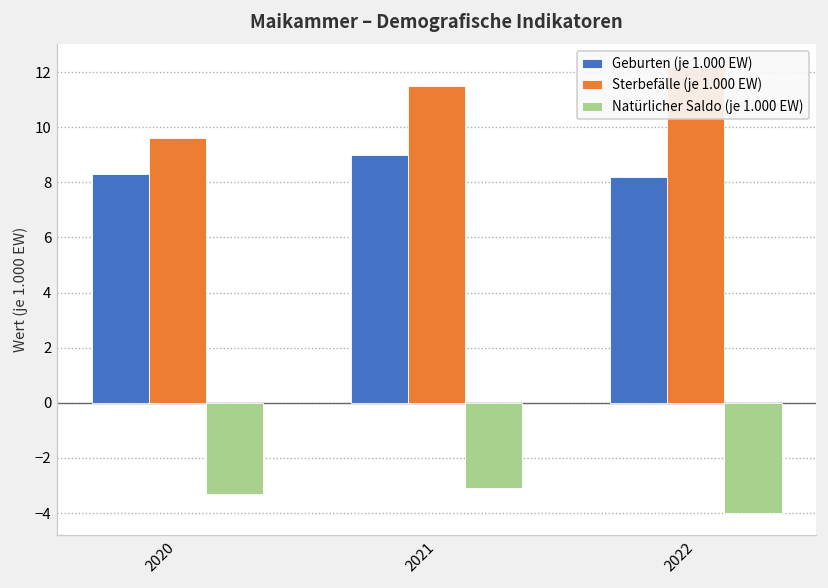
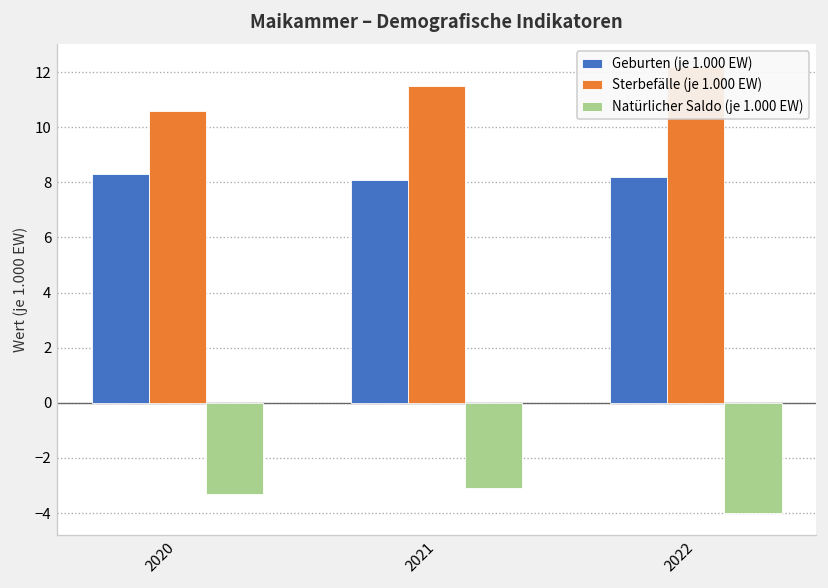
Sterbefälle (je 1.000 EW), 2020: 9.6 -> 10.6
Geburten (je 1.000 EW), 2021: 9.0 -> 8.1
